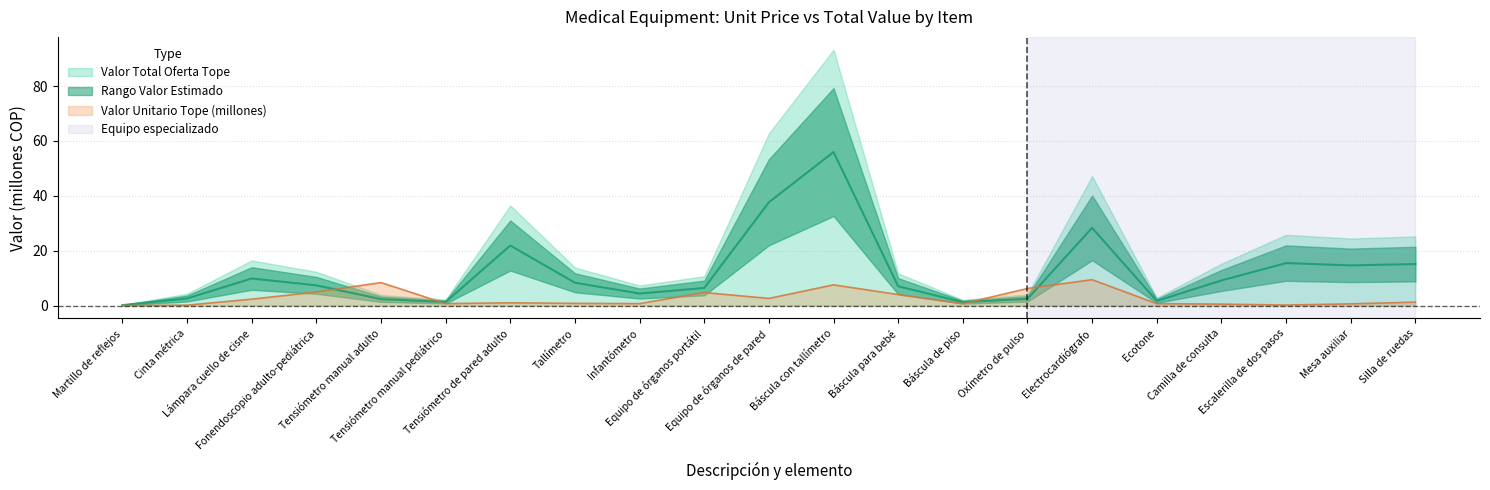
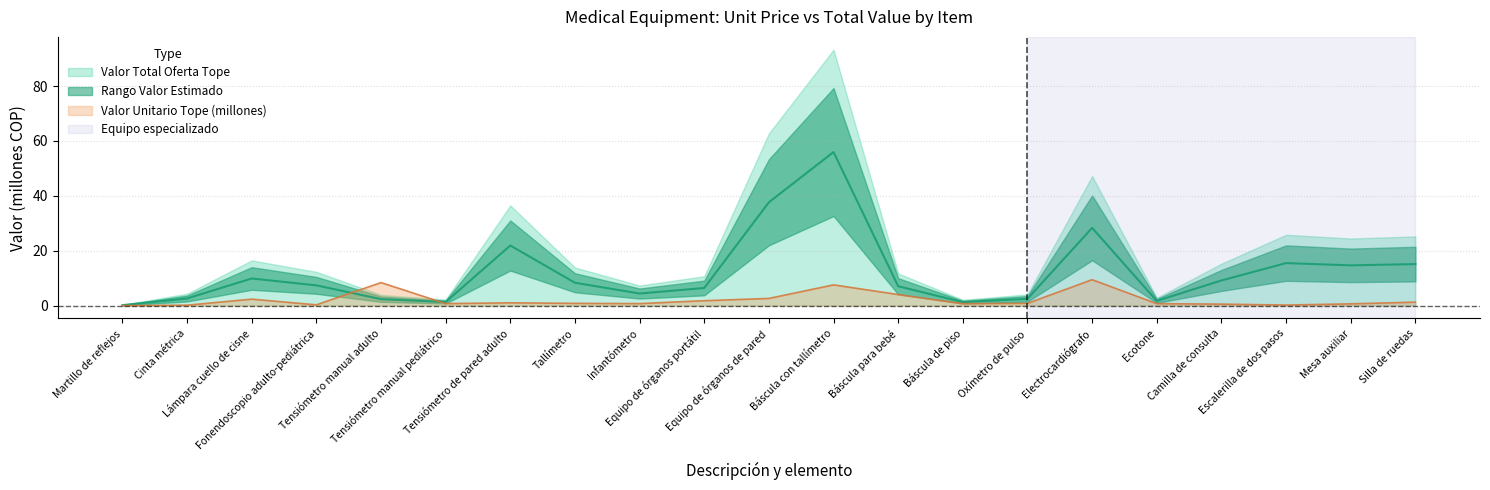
Valor Unitario Tope (millones), Fonendoscopio adulto-pediátrica: 5 -> 0
Valor Unitario Tope (millones), Equipo de órganos portátil: 5 -> 2
Valor Unitario Tope (millones), Oxímetro de pulso: 6 -> 1
